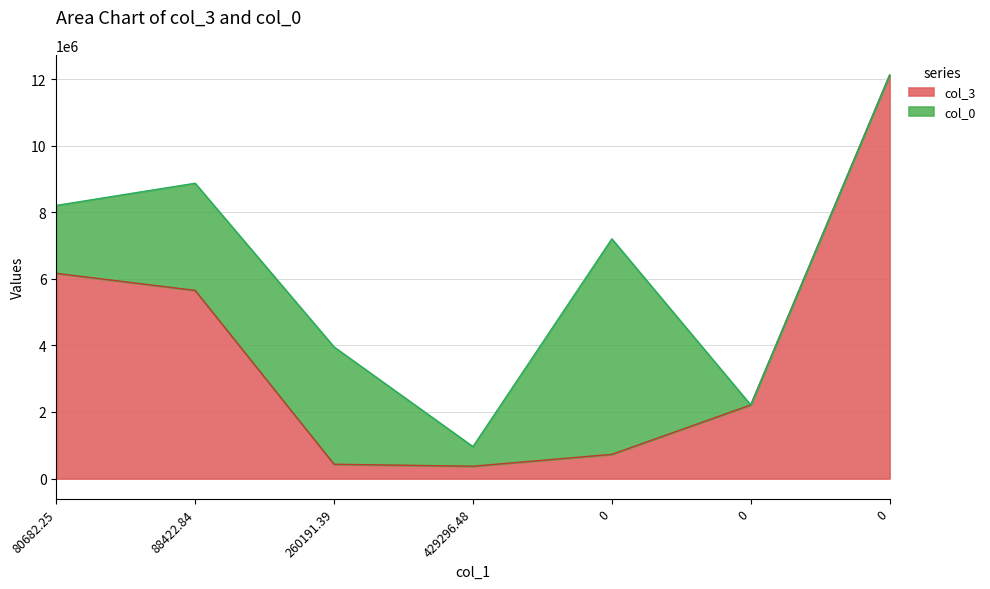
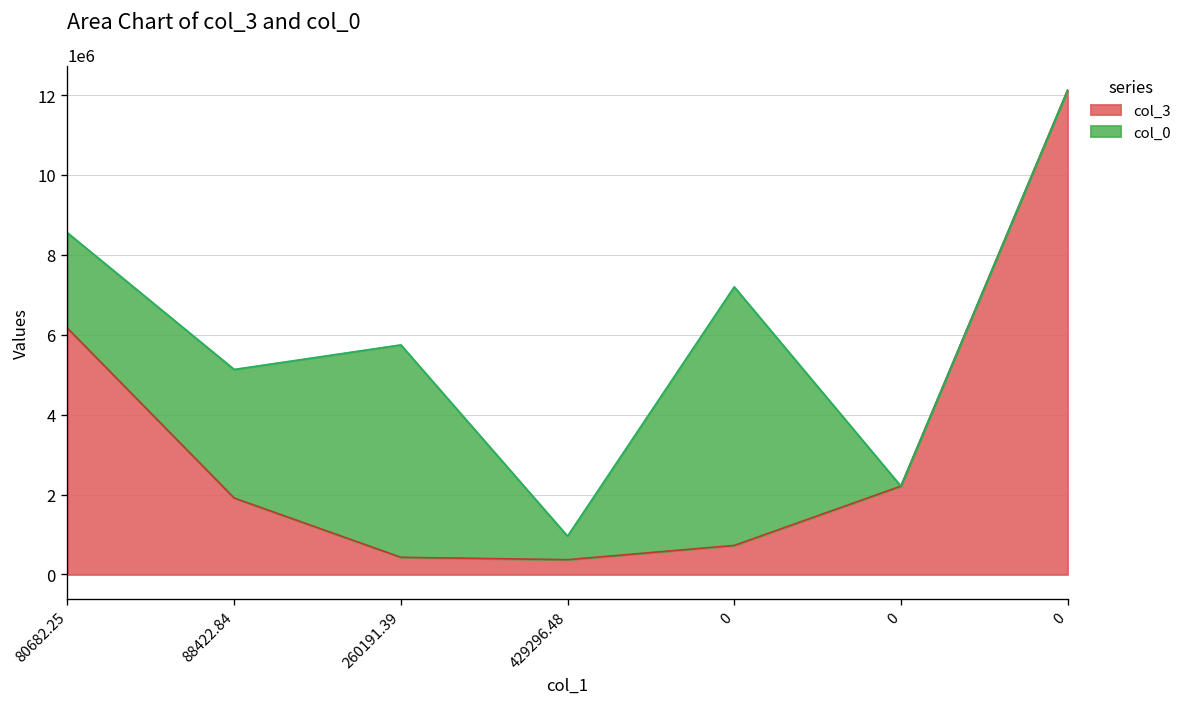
col_0, 80682.25: 2000000 -> 2400000
col_3, 88422.84: 5700000 -> 1900000
col_0, 260191.39: 3500000 -> 5300000
